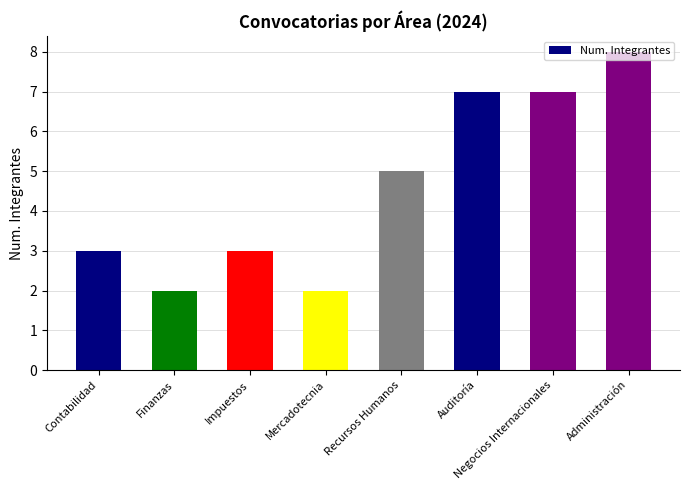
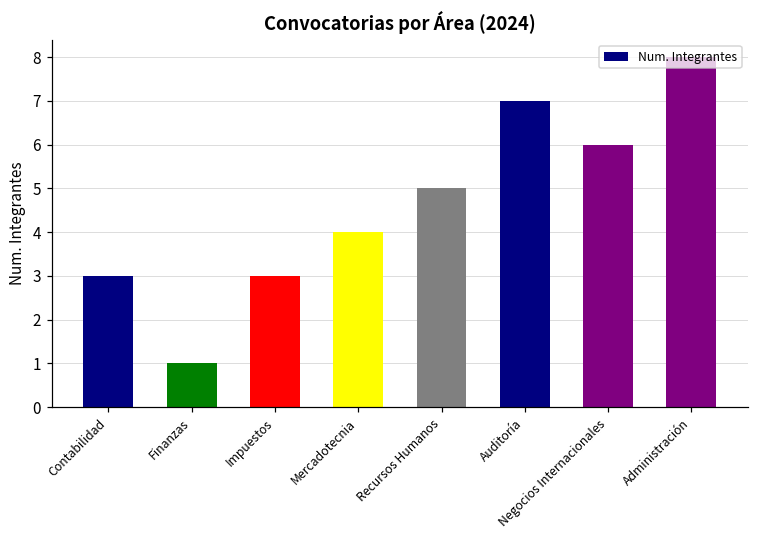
Finanzas: 2 -> 1
Mercadotecnia: 2 -> 4
Negocios Internacionales: 7 -> 6
